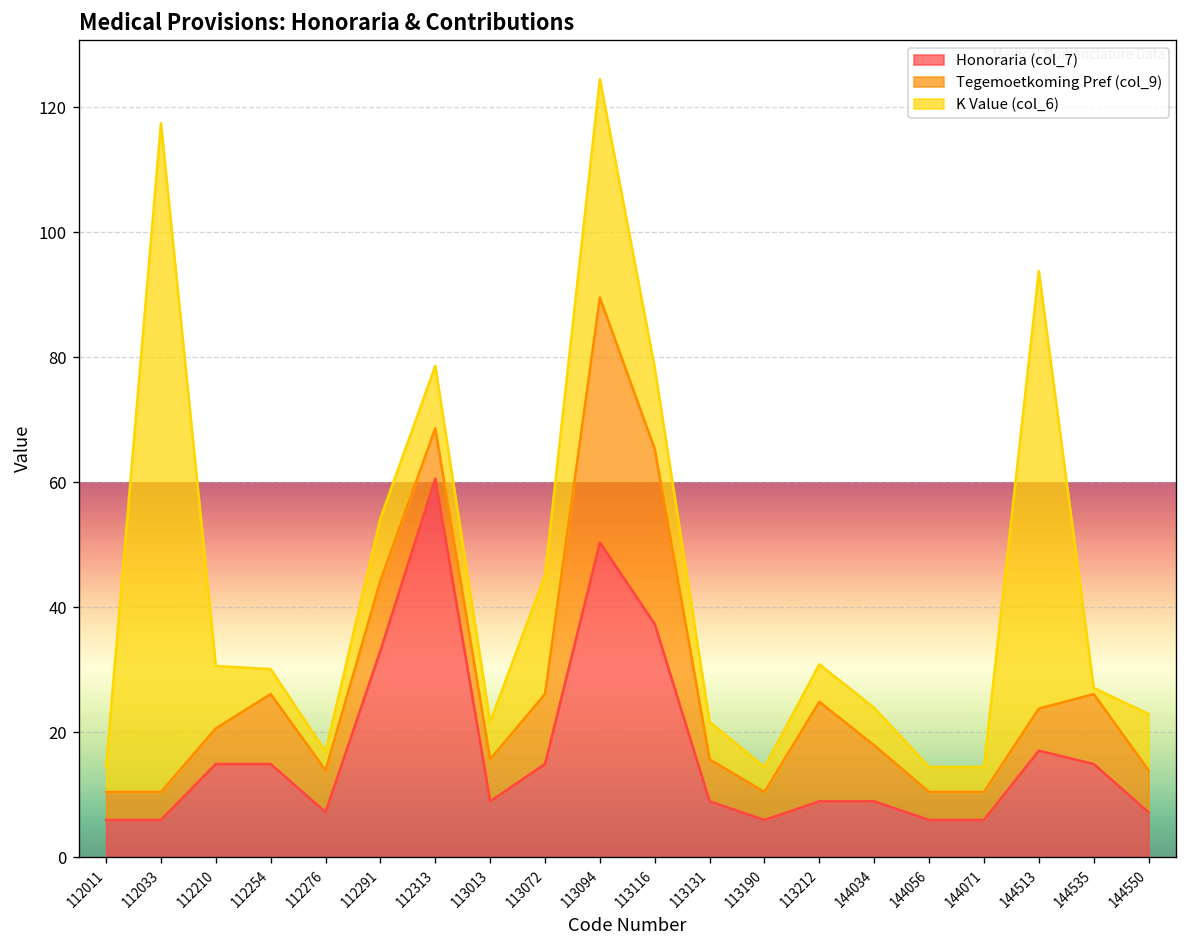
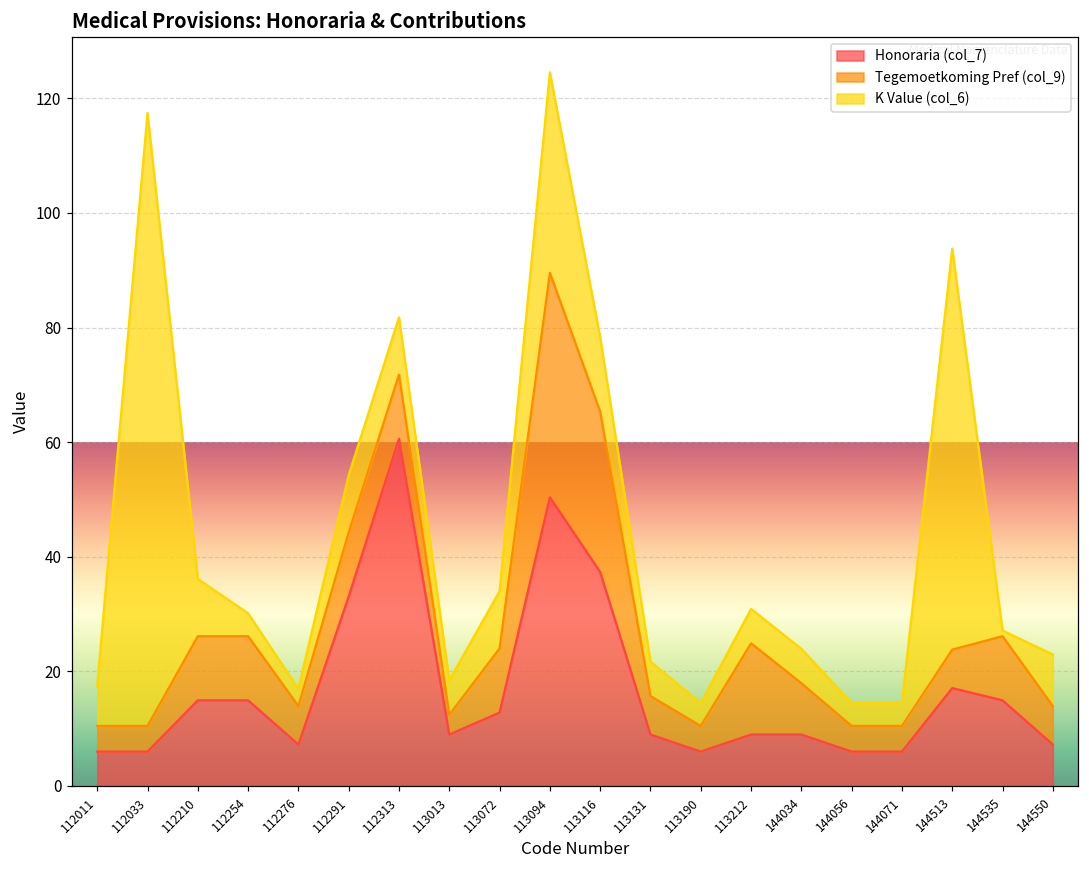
K Value (col_6), 112011: 4 -> 7
Tegemoetkoming Pref (col_9), 112210: 6 -> 11
Tegemoetkoming Pref (col_9), 112313: 8 -> 11
Tegemoetkoming Pref (col_9), 113013: 7 -> 3
Honoraria (col_7), 113072: 15 -> 13
K Value (col_6), 113072: 19 -> 10
